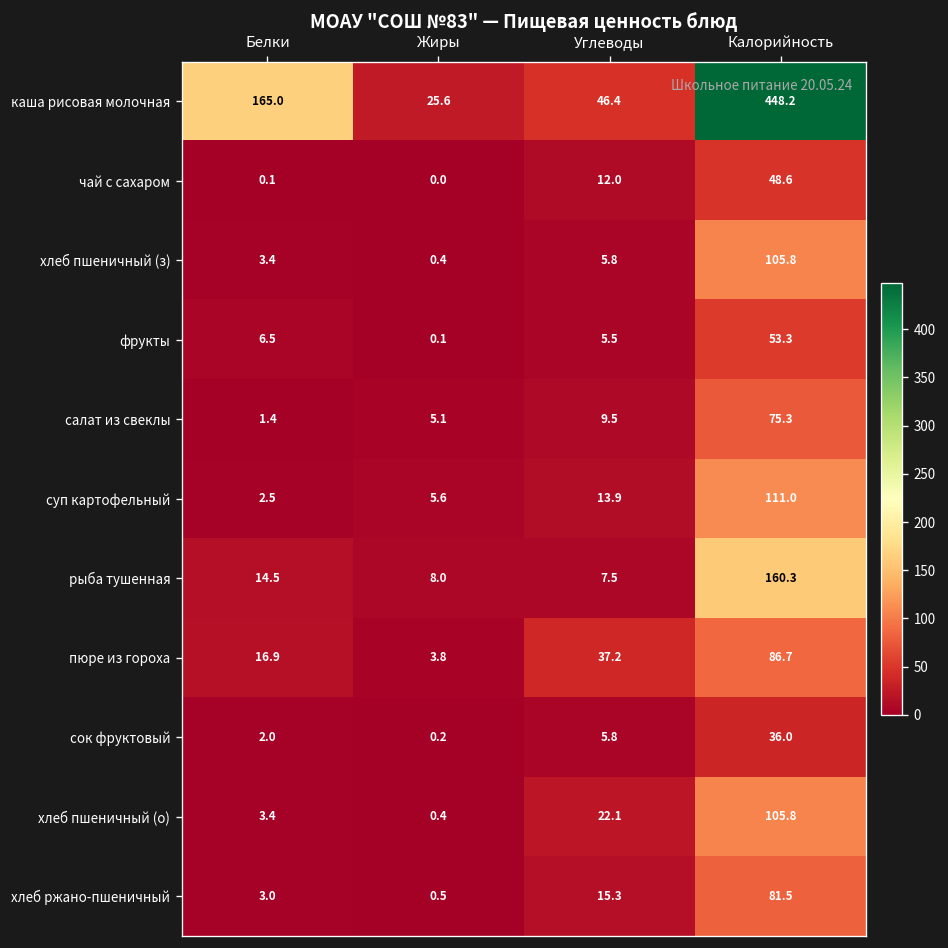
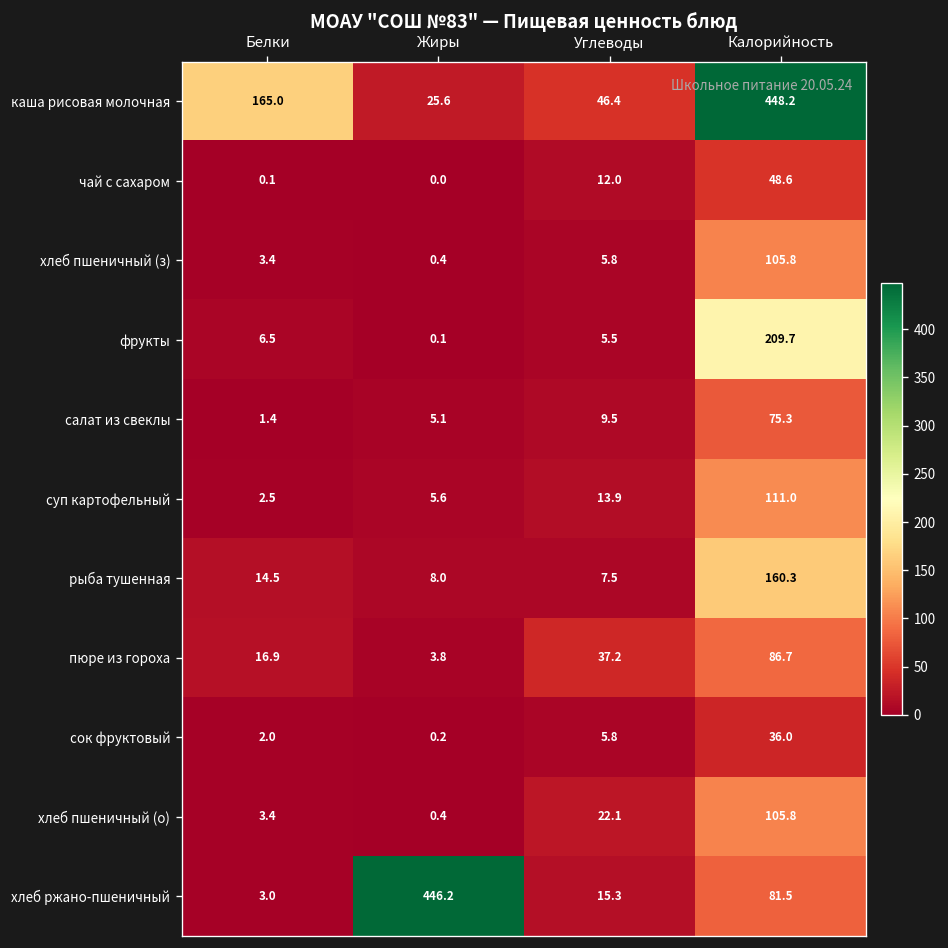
фрукты, Калорийность: 53.3 -> 209.7
хлеб ржано-пшеничный, Жиры: 0.5 -> 446.2
